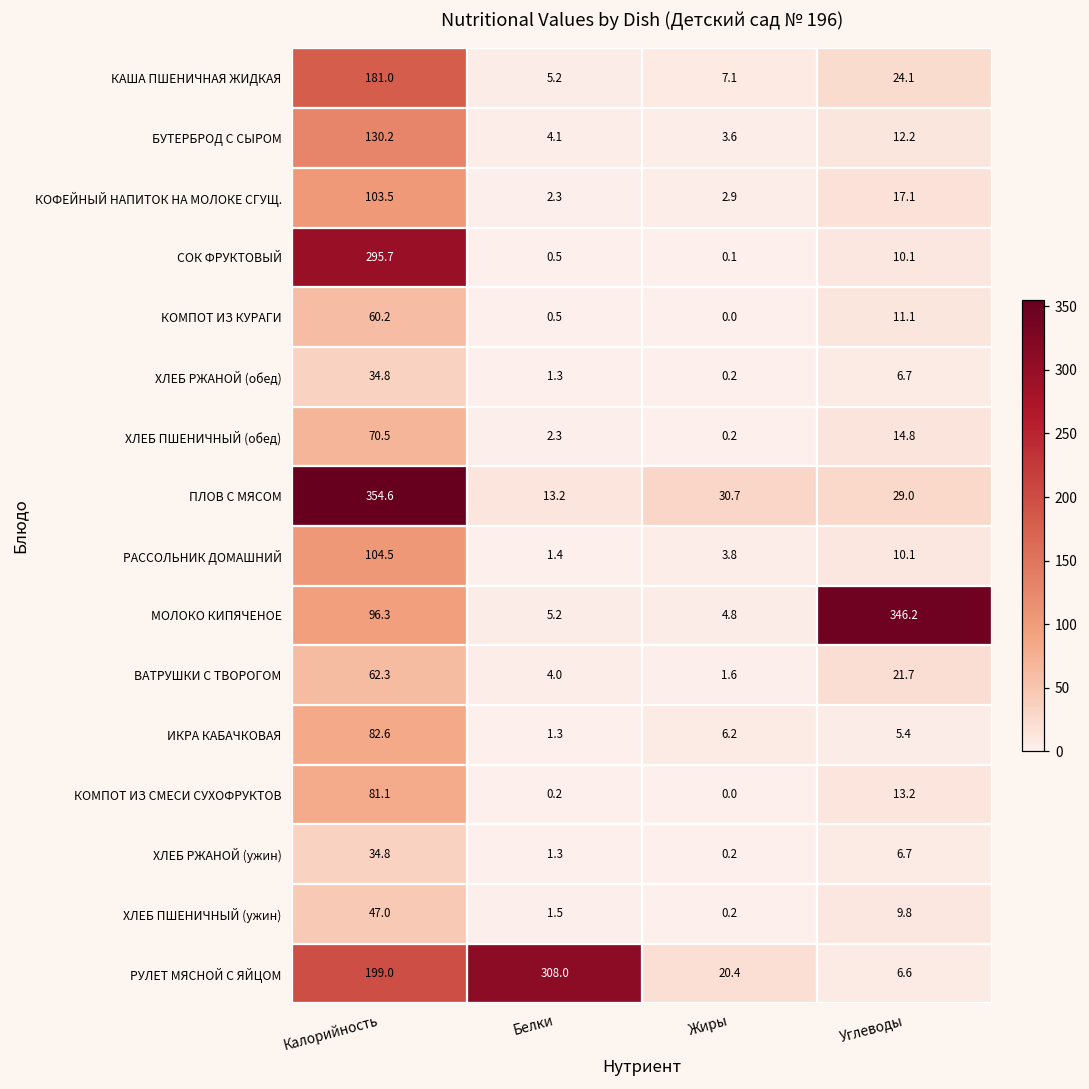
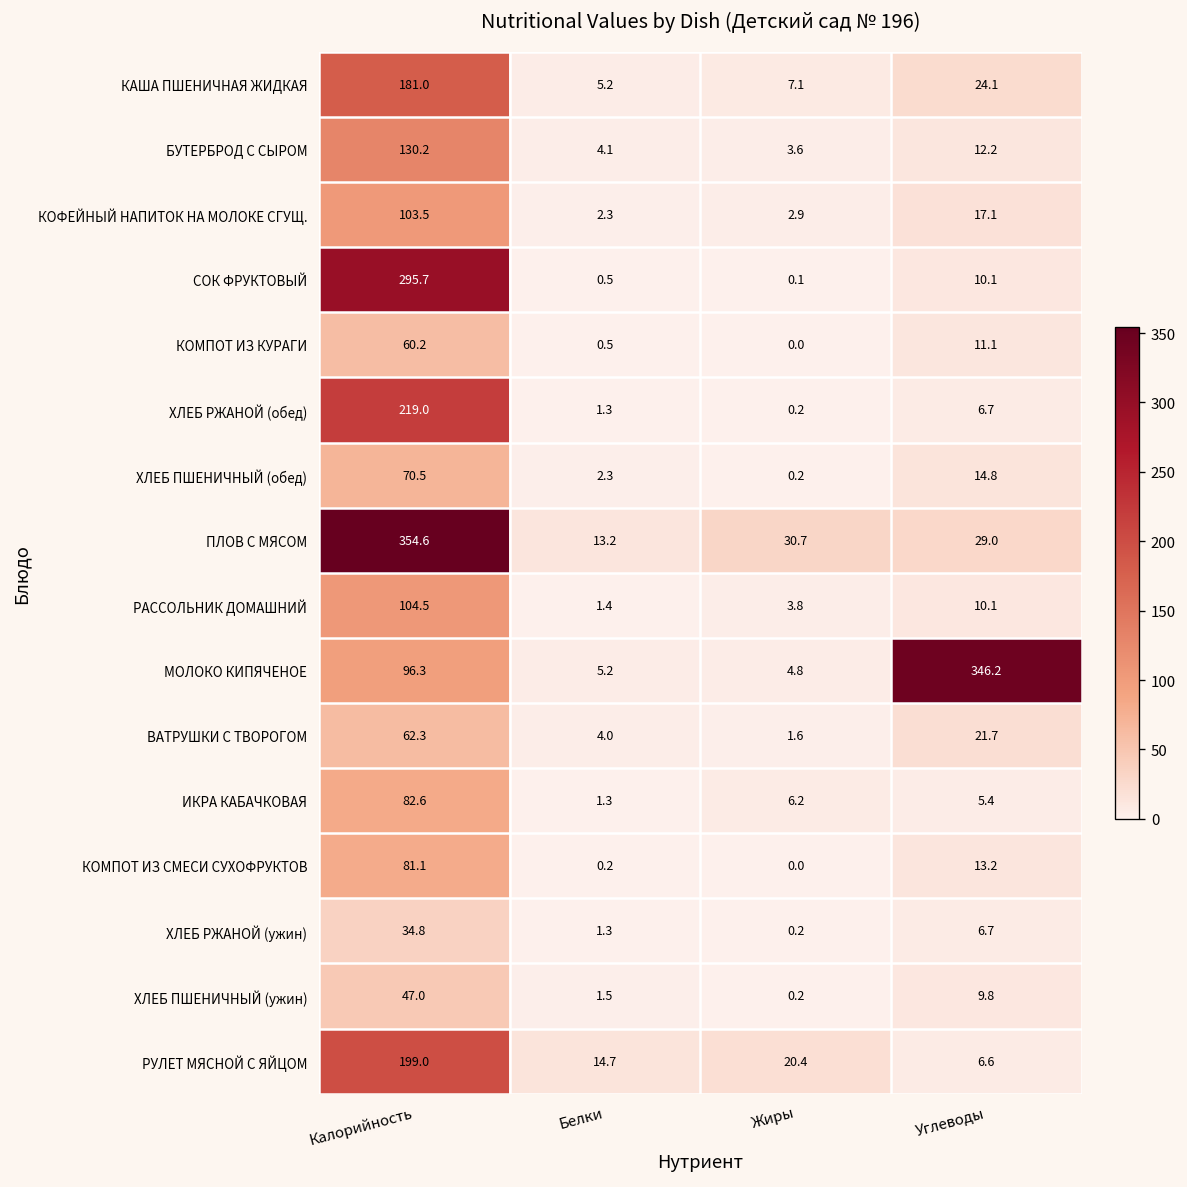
ХЛЕБ РЖАНОЙ (обед), Калорийность: 34.8 -> 219.0
РУЛЕТ МЯСНОЙ С ЯЙЦОМ, Белки: 308.0 -> 14.7
